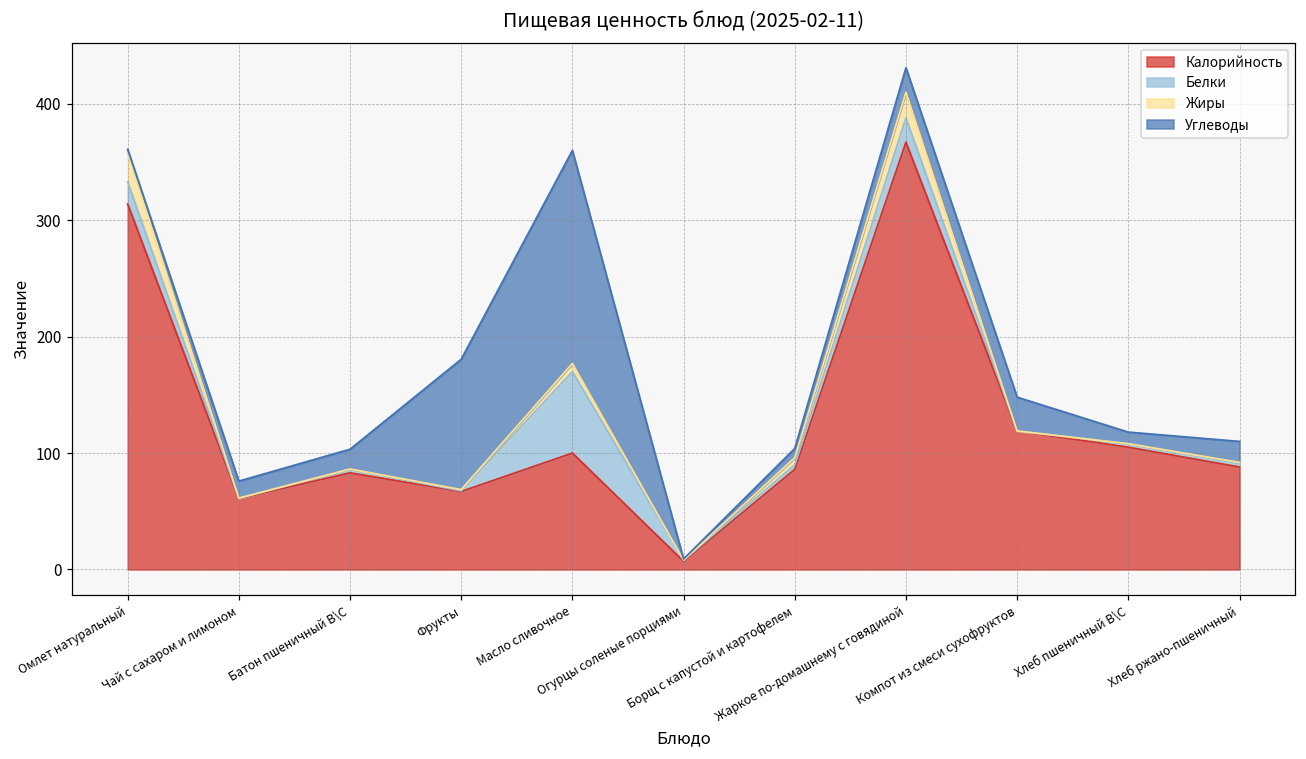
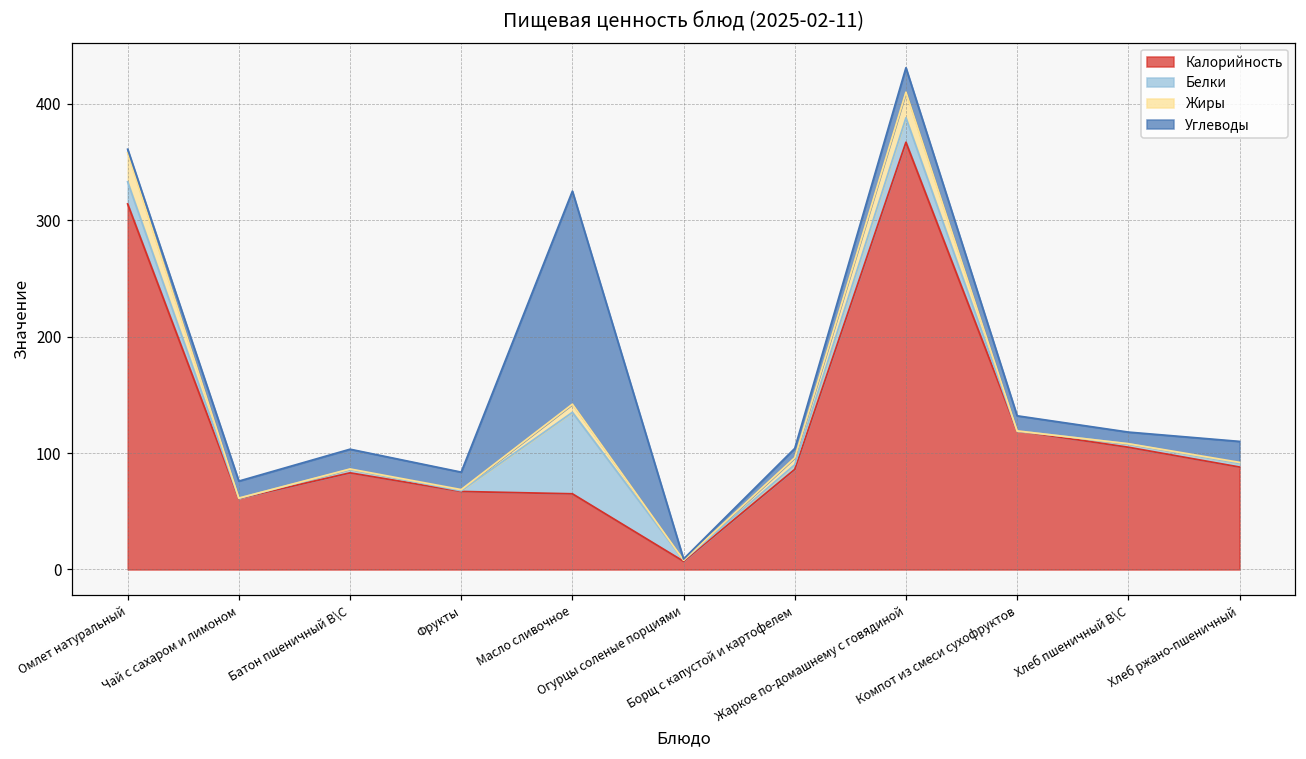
Углеводы, Фрукты: 112 -> 15
Калорийность, Масло сливочное: 100 -> 65
Углеводы, Компот из смеси сухофруктов: 29 -> 13
